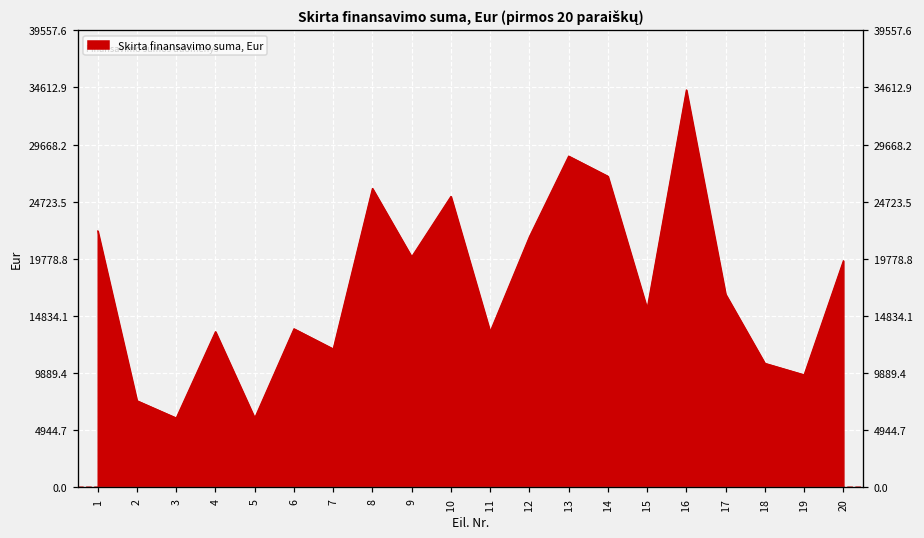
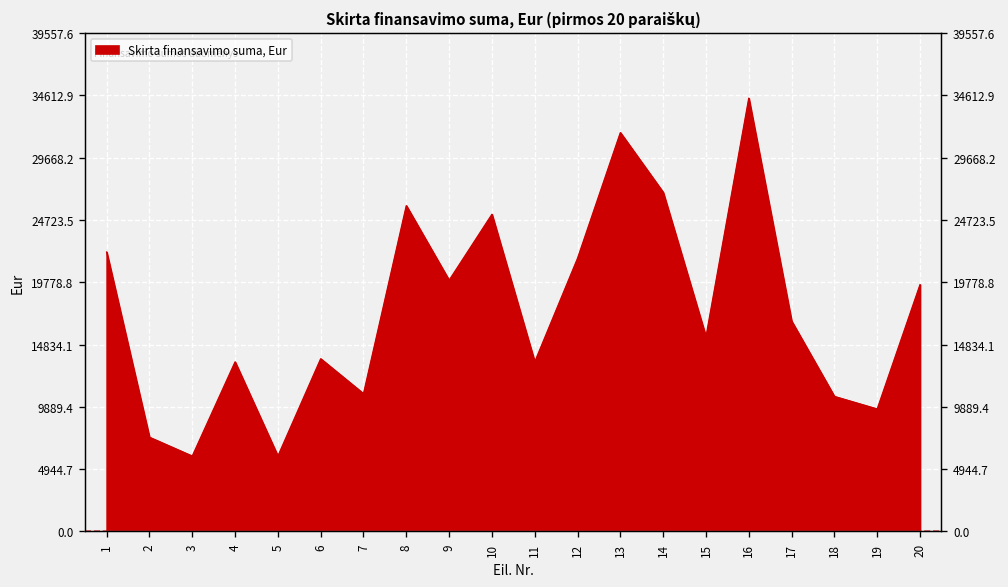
7: 12000 -> 10900
13: 28700 -> 31700
